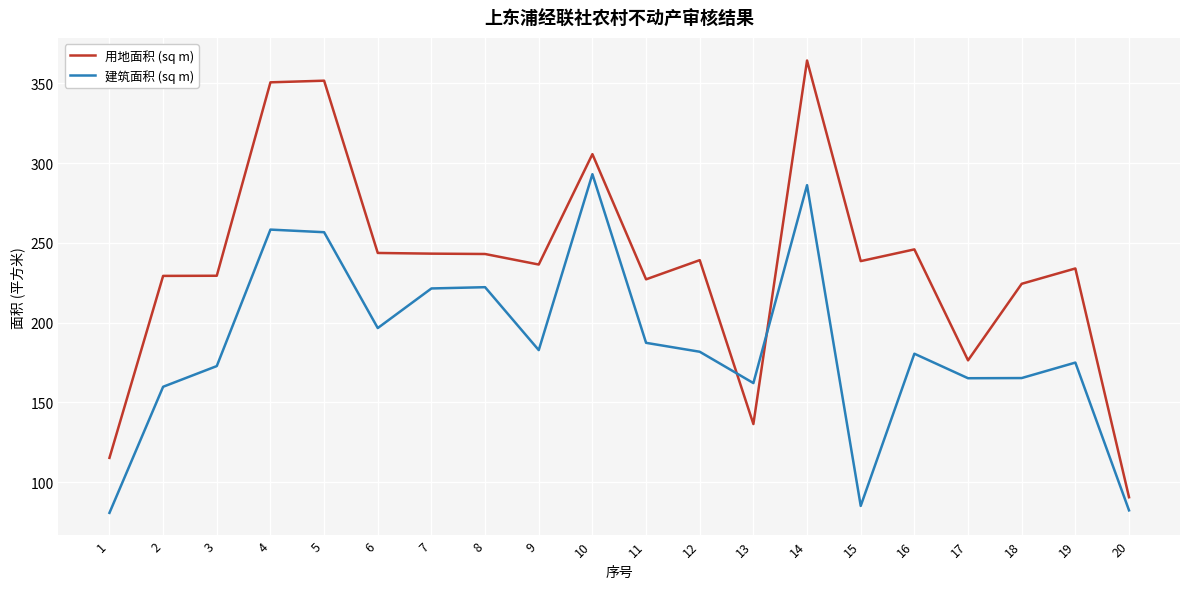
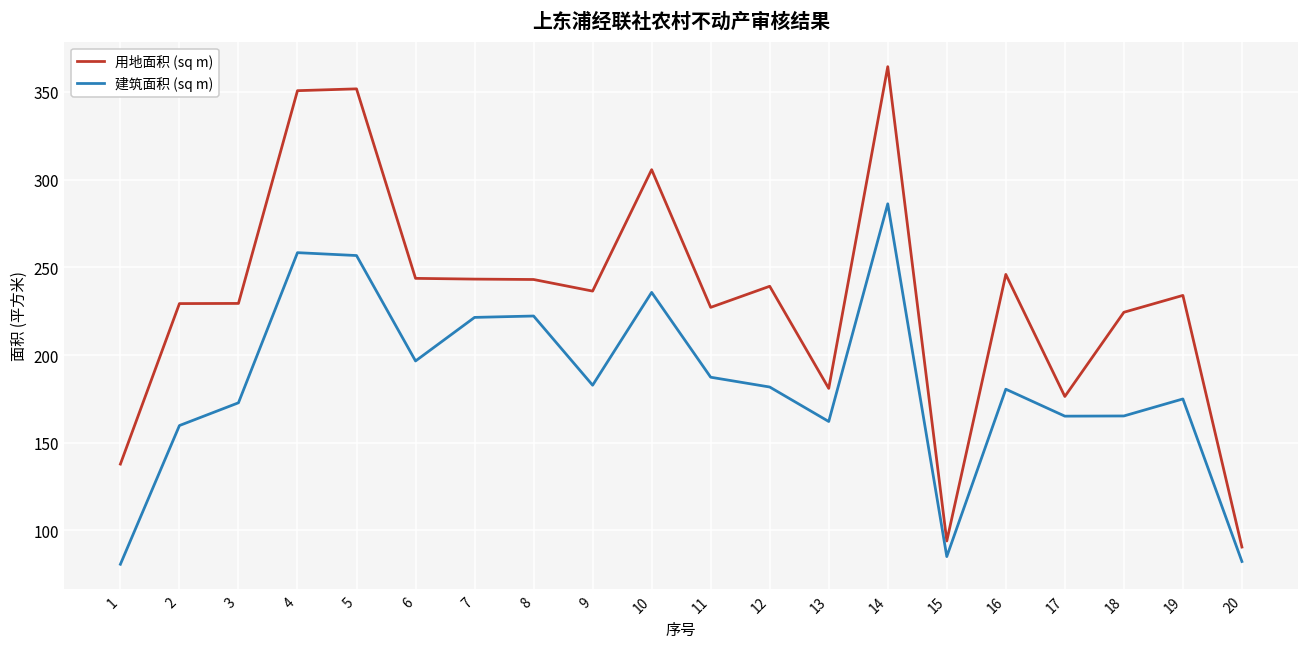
用地面积 (sq m), 1: 115 -> 138
建筑面积 (sq m), 10: 293 -> 236
用地面积 (sq m), 13: 136 -> 181
用地面积 (sq m), 15: 239 -> 94
